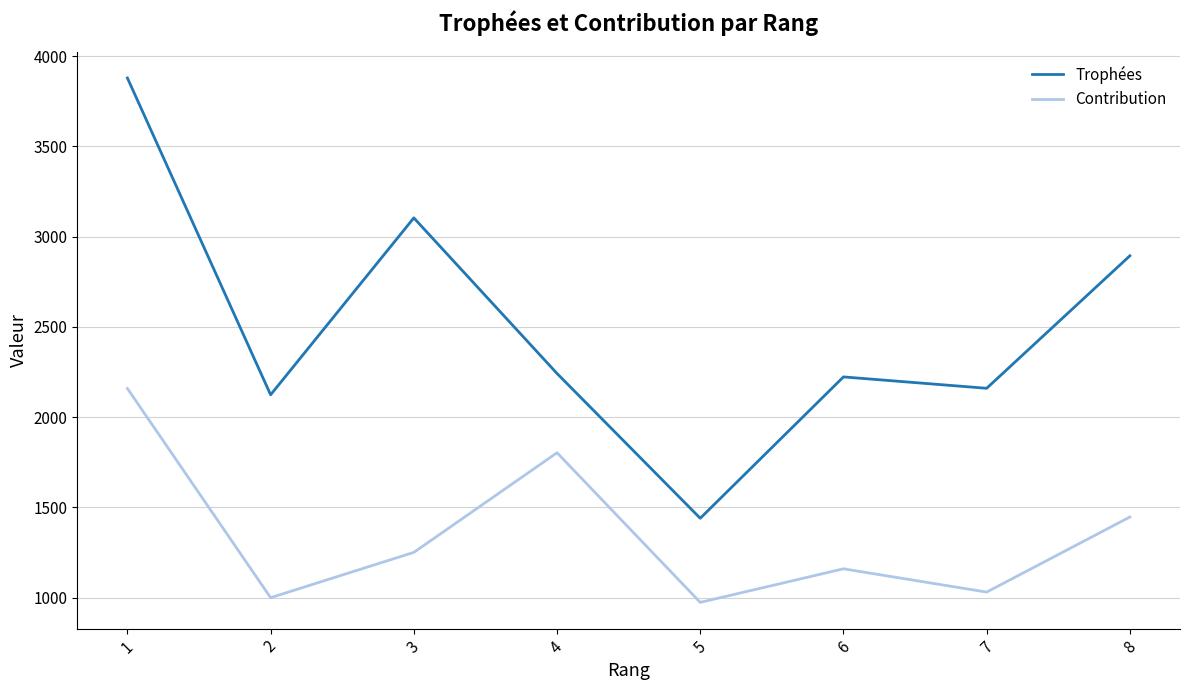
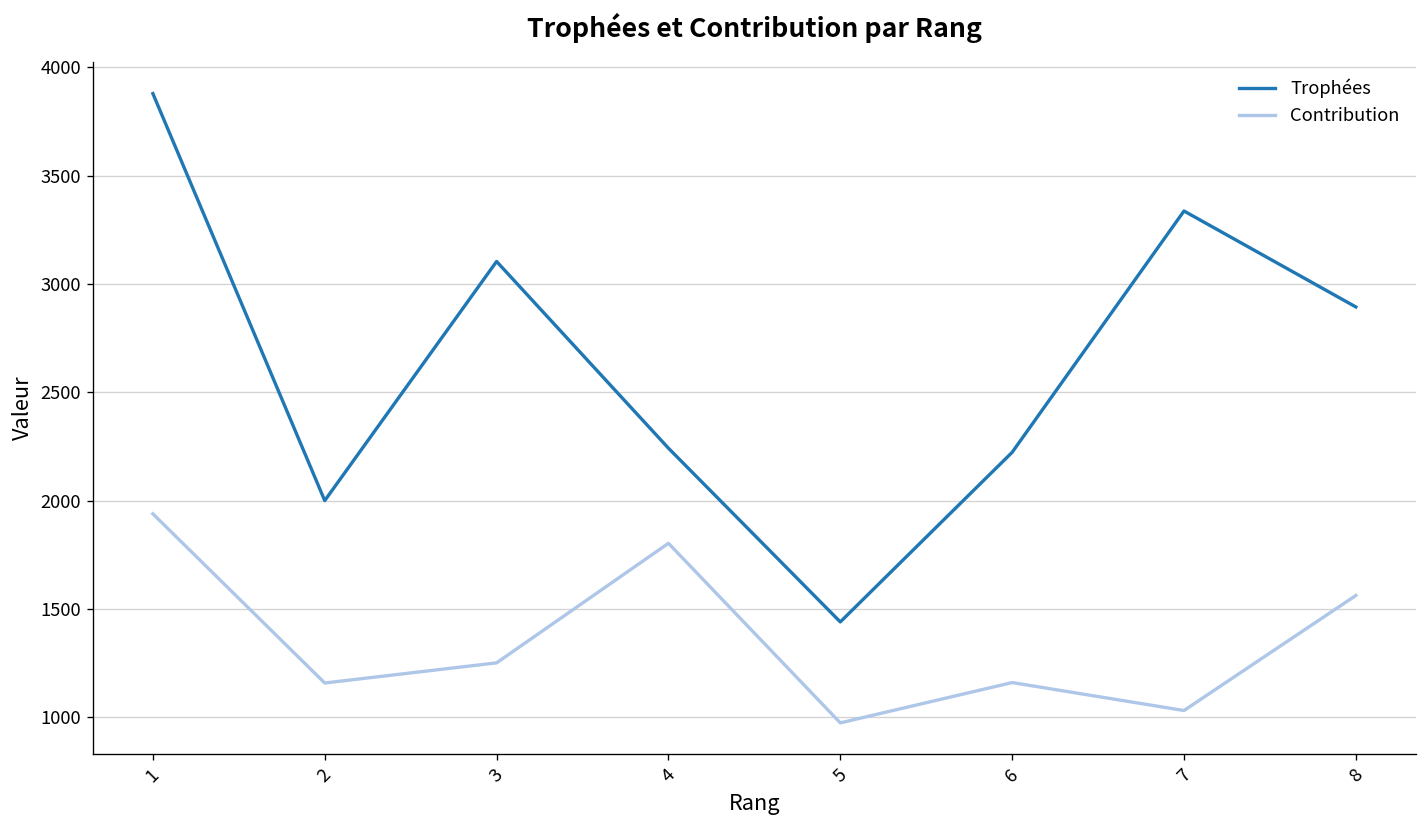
Contribution, 1: 2160 -> 1940
Trophées, 2: 2120 -> 2000
Contribution, 2: 1000 -> 1160
Trophées, 7: 2160 -> 3340
Contribution, 8: 1450 -> 1560
